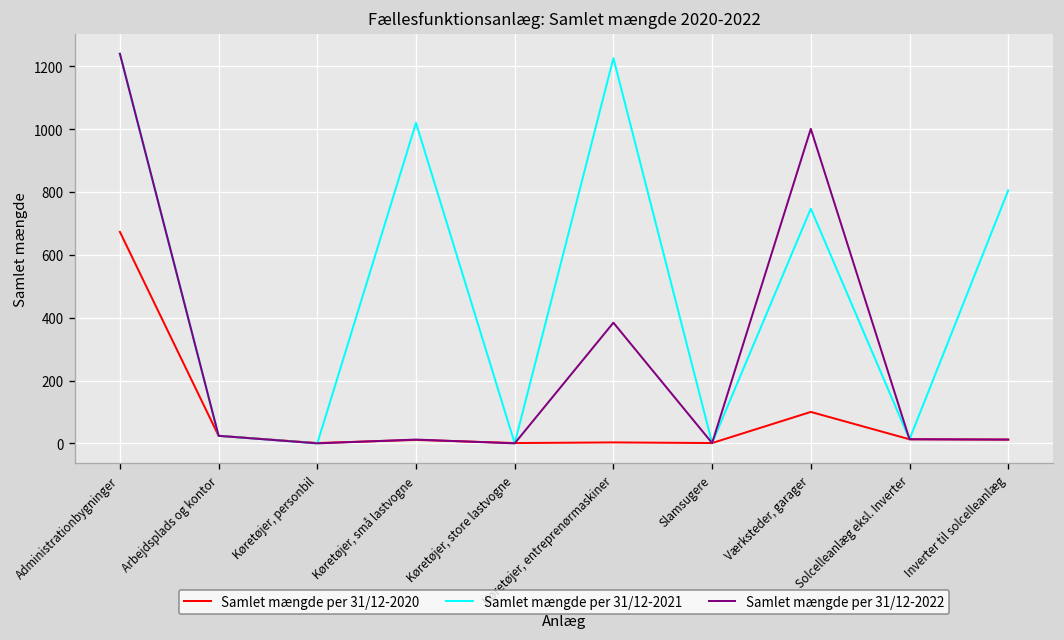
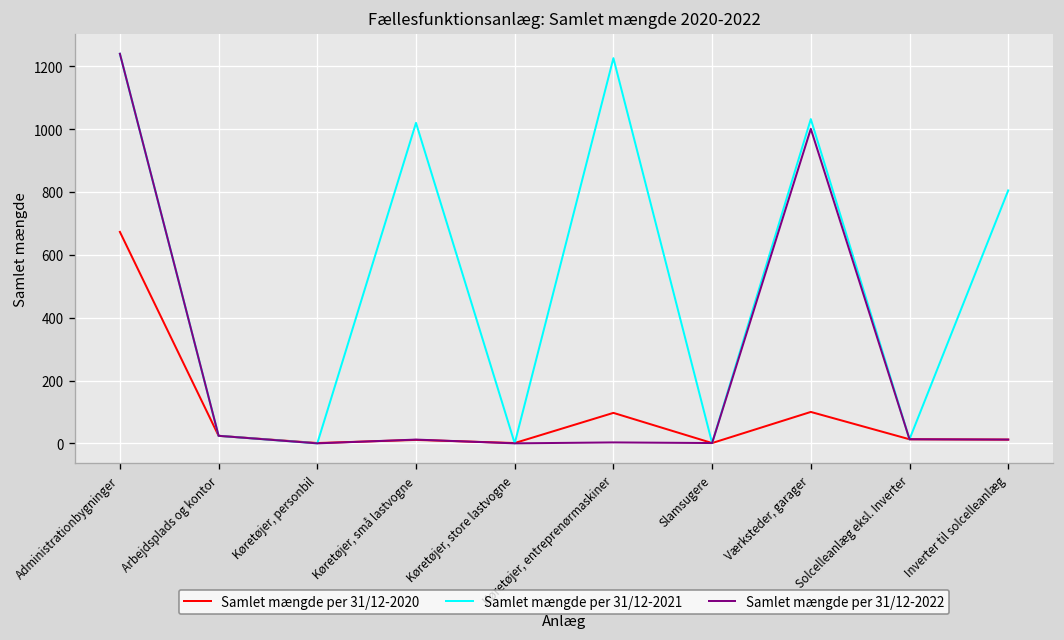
Samlet mængde per 31/12-2020, Køretøjer, entreprenørmaskiner: 0 -> 100
Samlet mængde per 31/12-2022, Køretøjer, entreprenørmaskiner: 380 -> 0
Samlet mængde per 31/12-2021, Værksteder, garager: 750 -> 1030
